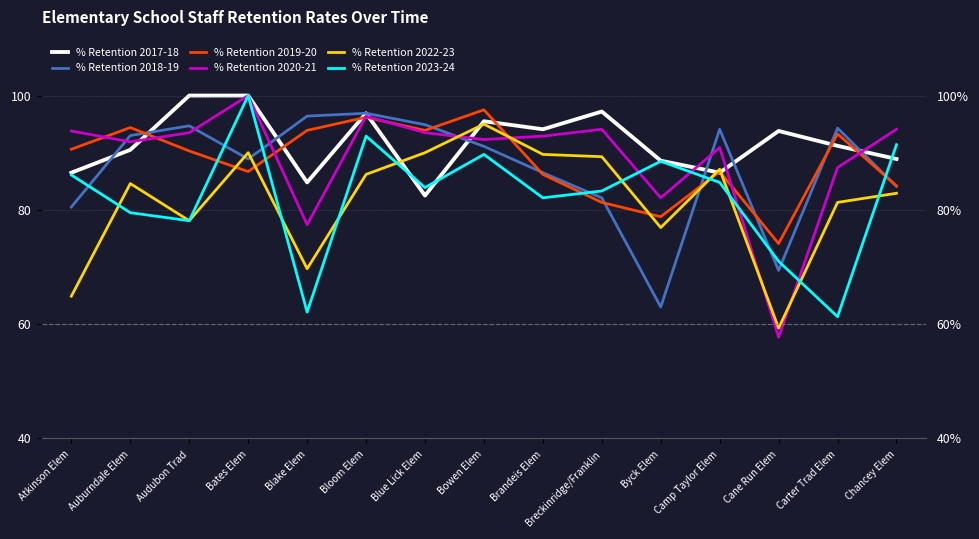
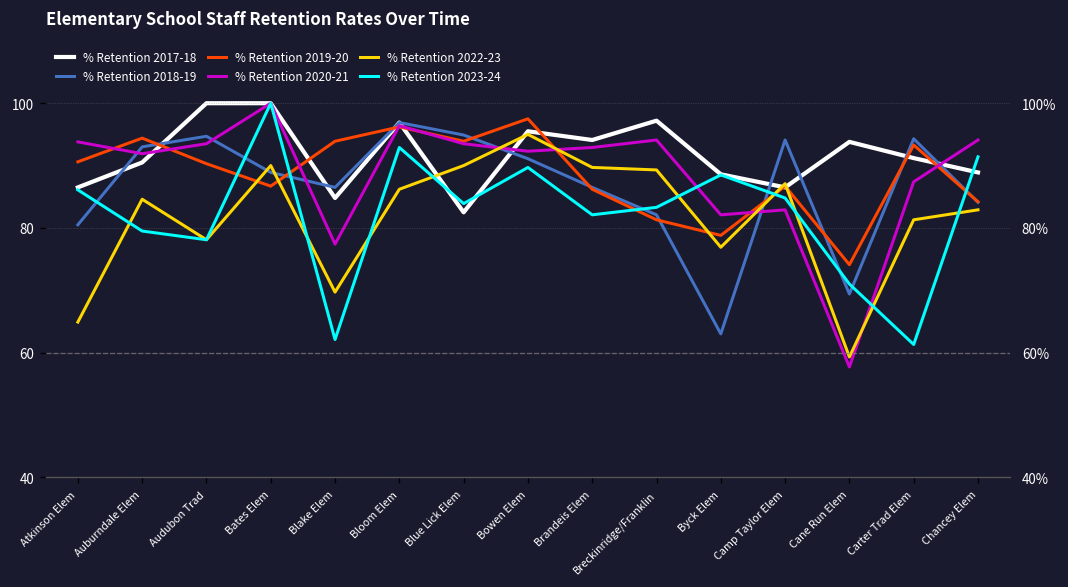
% Retention 2018-19, Blake Elem: 96 -> 87
% Retention 2020-21, Camp Taylor Elem: 91 -> 83
